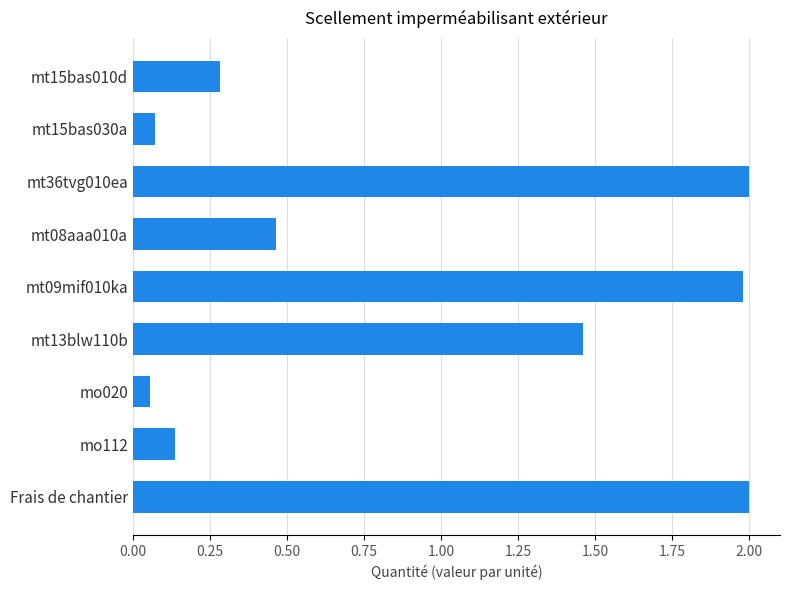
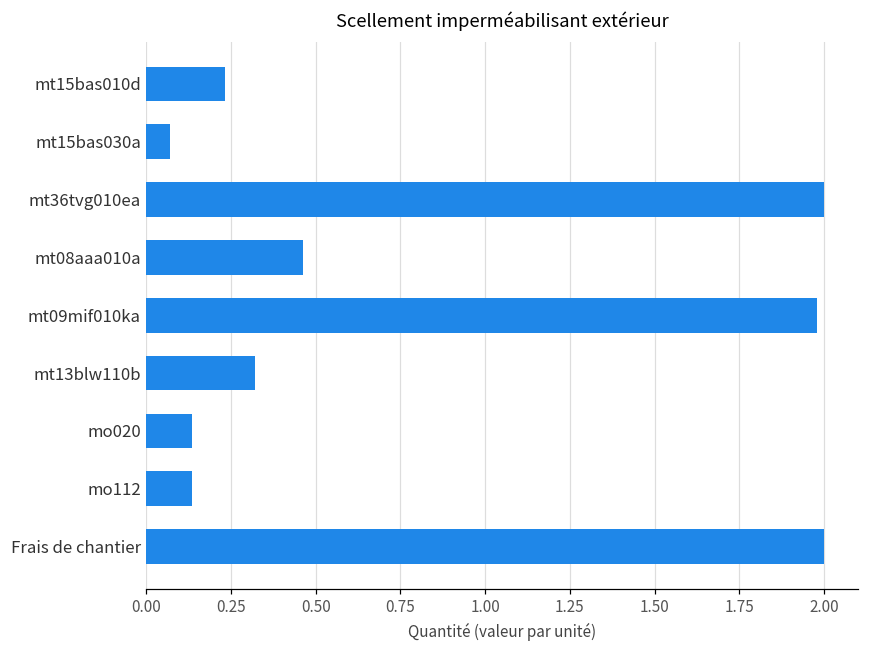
mt15bas010d: 0.28 -> 0.23
mt13blw110b: 1.46 -> 0.32
mo020: 0.05 -> 0.14
